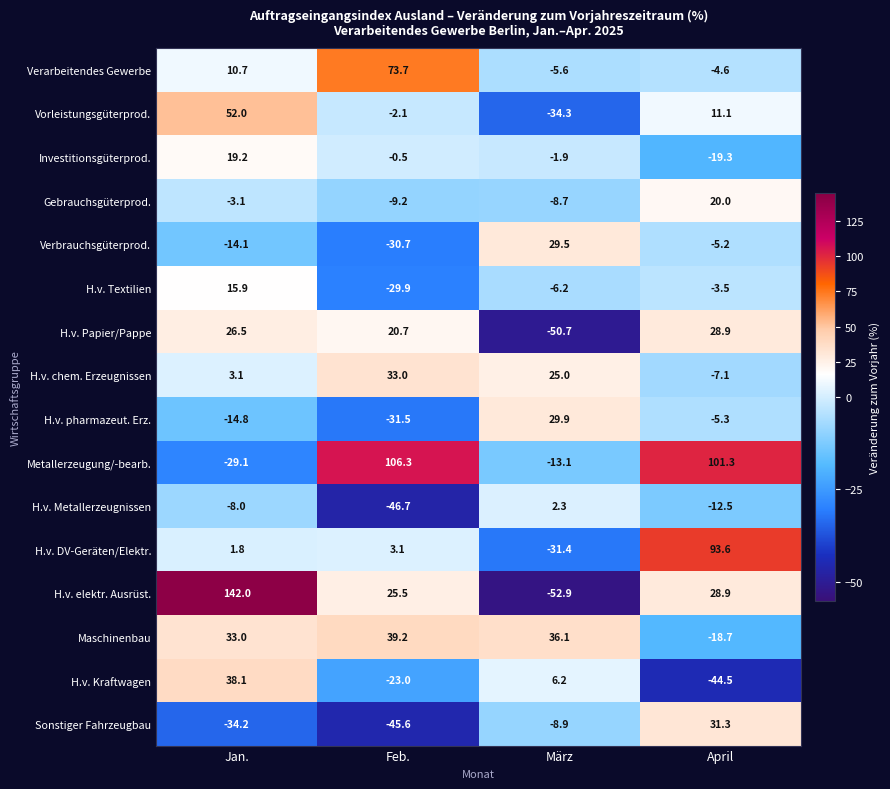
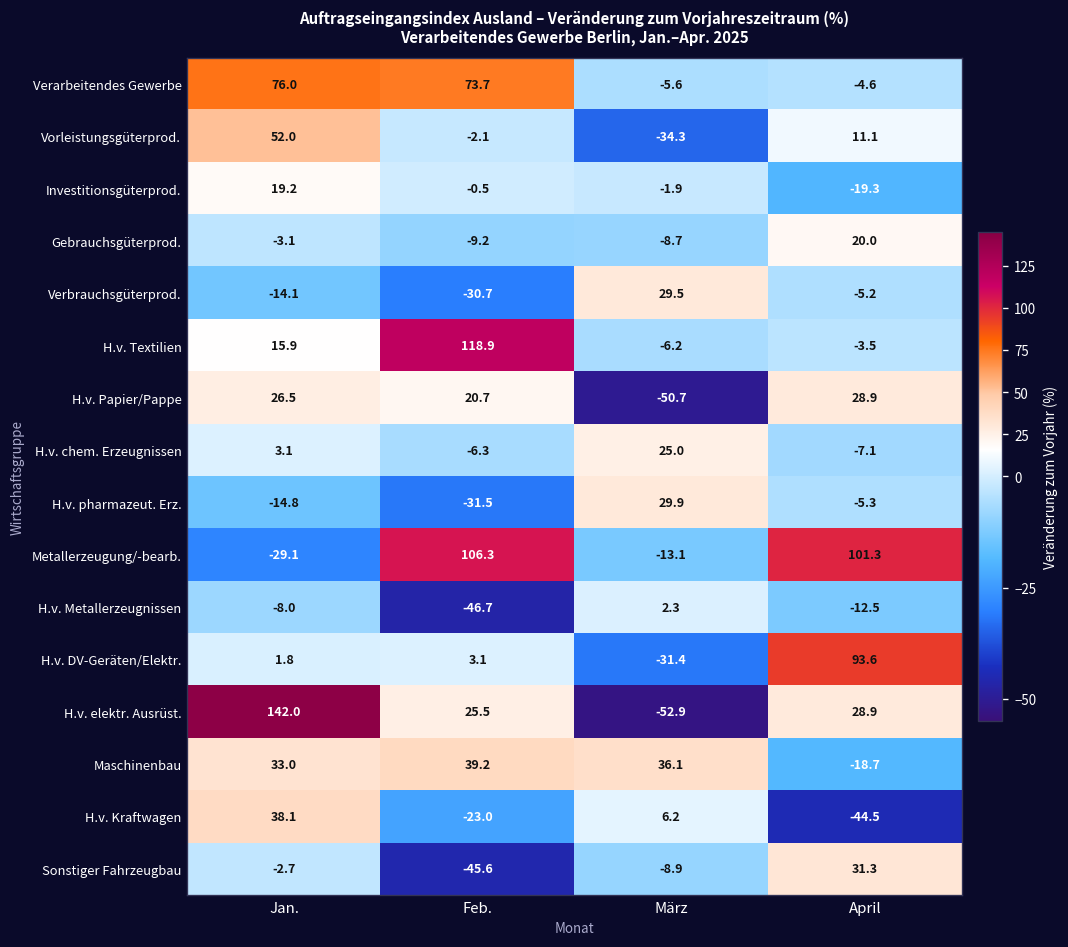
Verarbeitendes Gewerbe, Jan.: 10.7 -> 76.0
H.v. Textilien, Feb.: -29.9 -> 118.9
H.v. chem. Erzeugnissen, Feb.: 33.0 -> -6.3
Sonstiger Fahrzeugbau, Jan.: -34.2 -> -2.7
